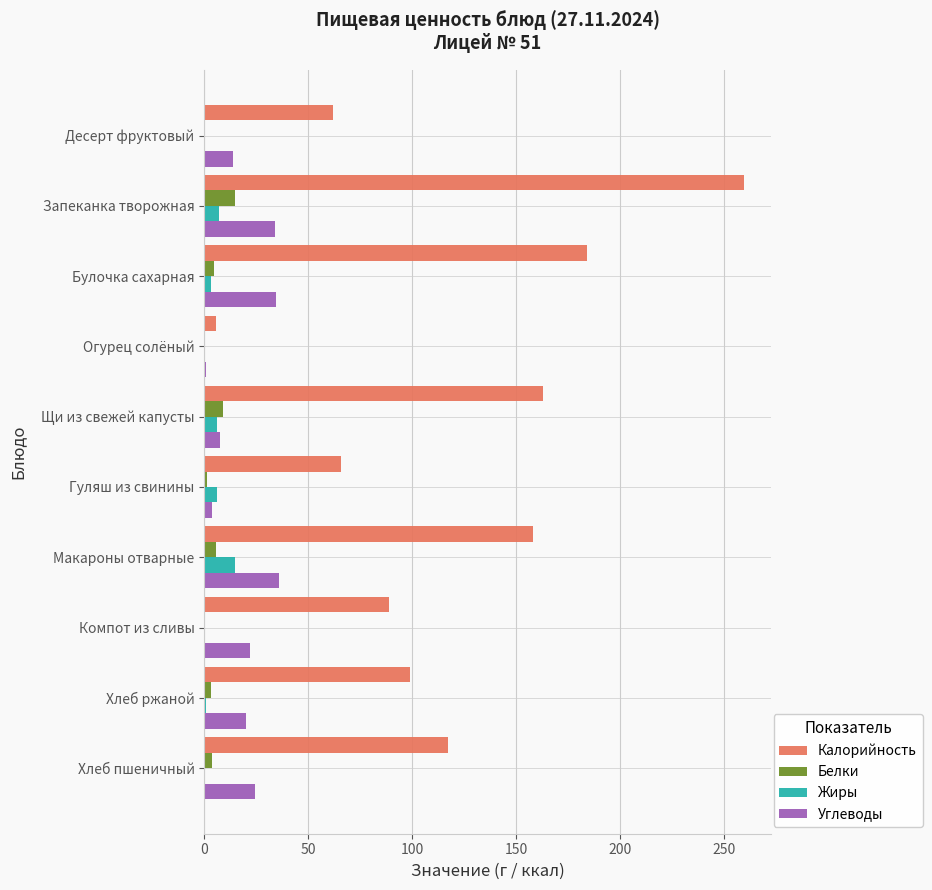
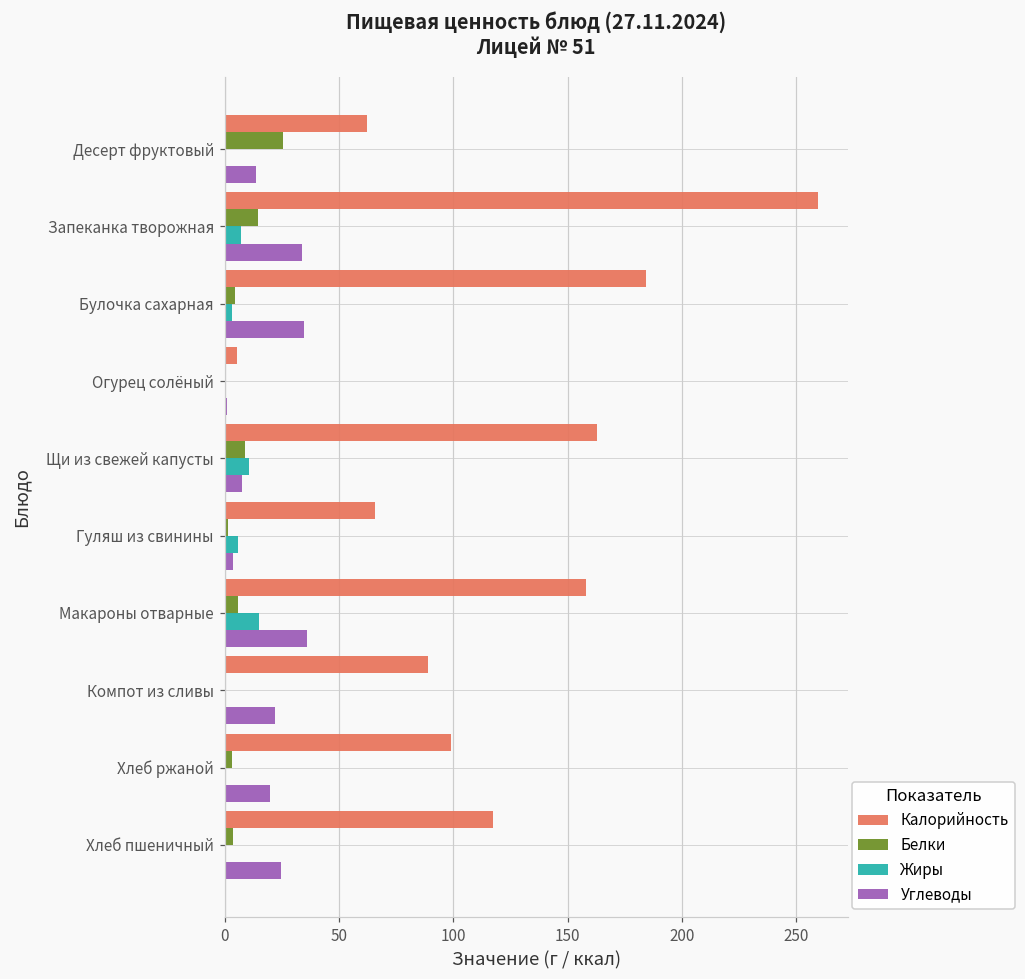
Белки, Десерт фруктовый: 1 -> 26
Жиры, Щи из свежей капусты: 6 -> 11
